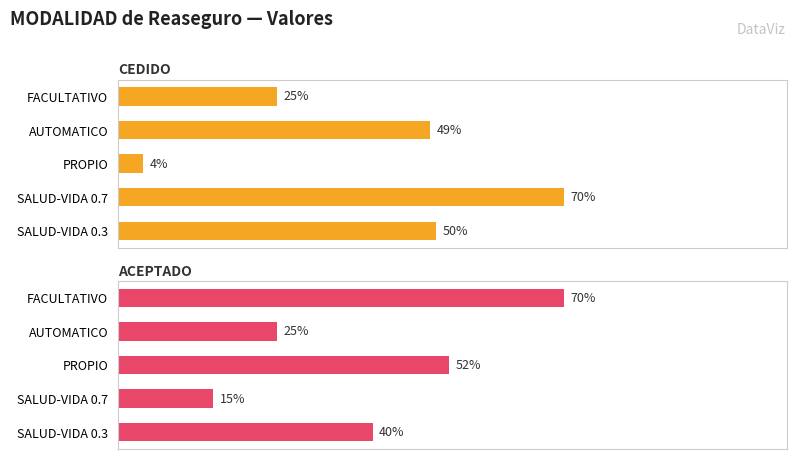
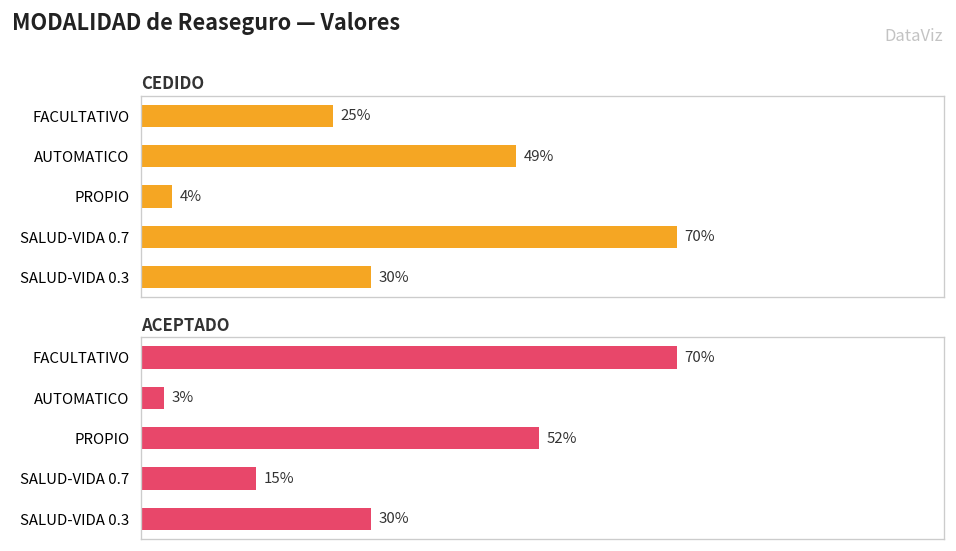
CEDIDO, SALUD-VIDA 0.3: 50% -> 30%
ACEPTADO, AUTOMATICO: 25% -> 3%
ACEPTADO, SALUD-VIDA 0.3: 40% -> 30%
